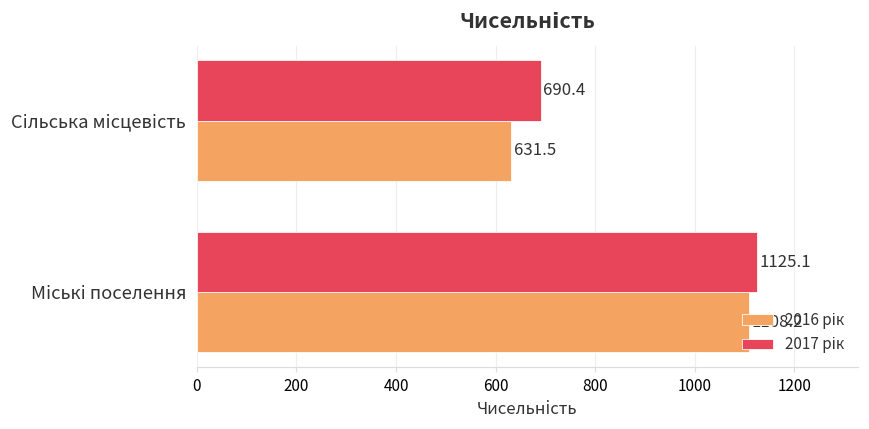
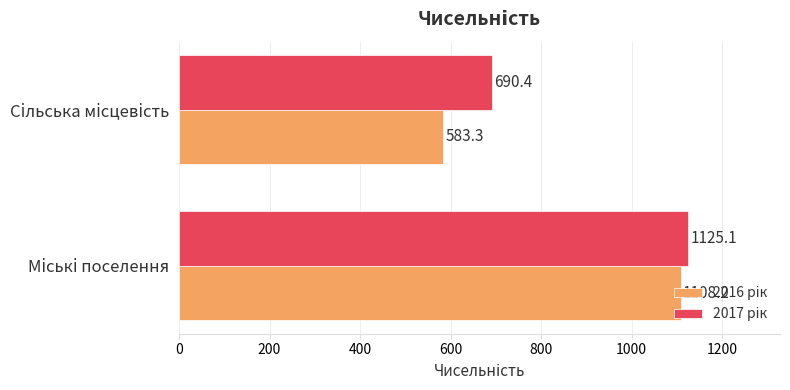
2016 рік, Сільська місцевість: 631.5 -> 583.3
